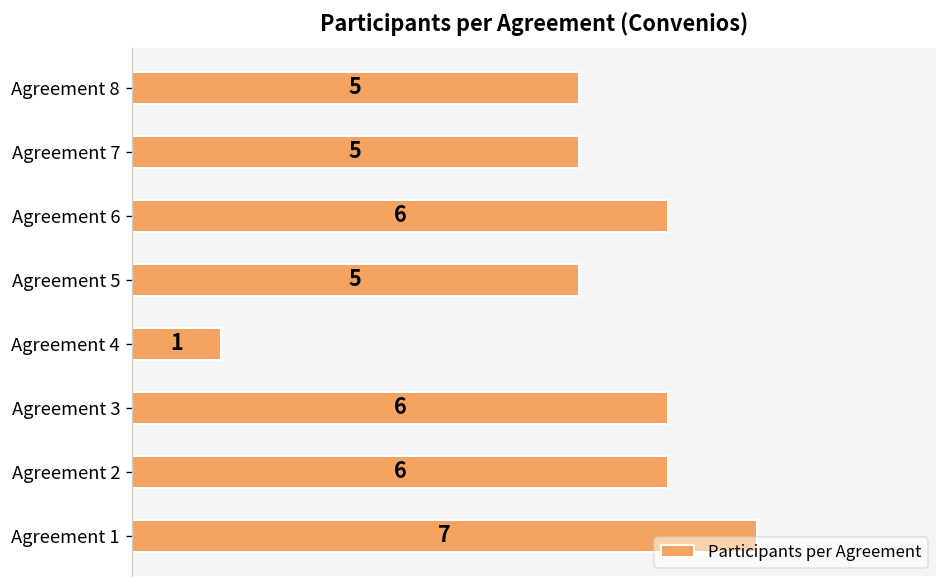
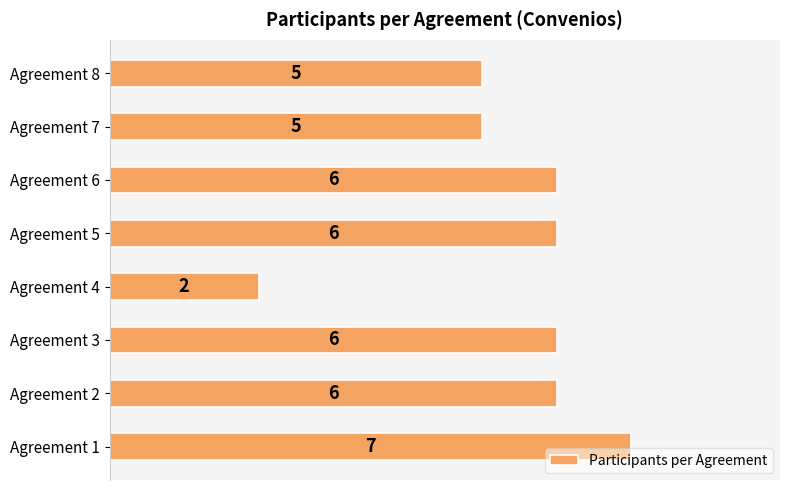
Agreement 5: 5 -> 6
Agreement 4: 1 -> 2
